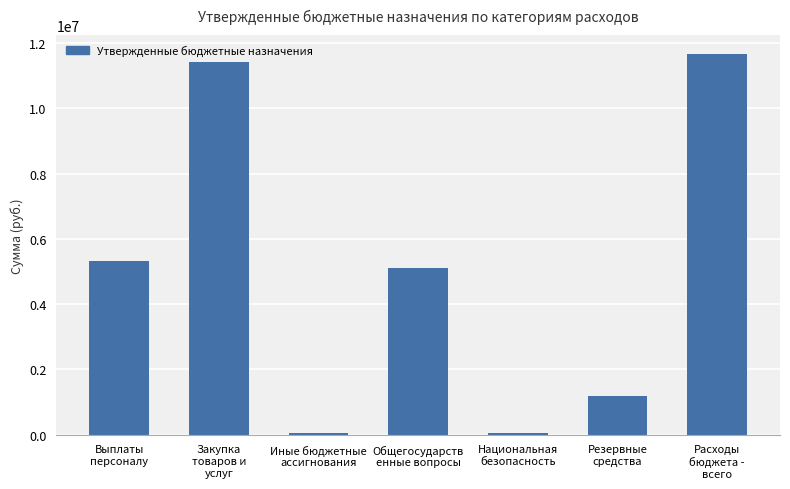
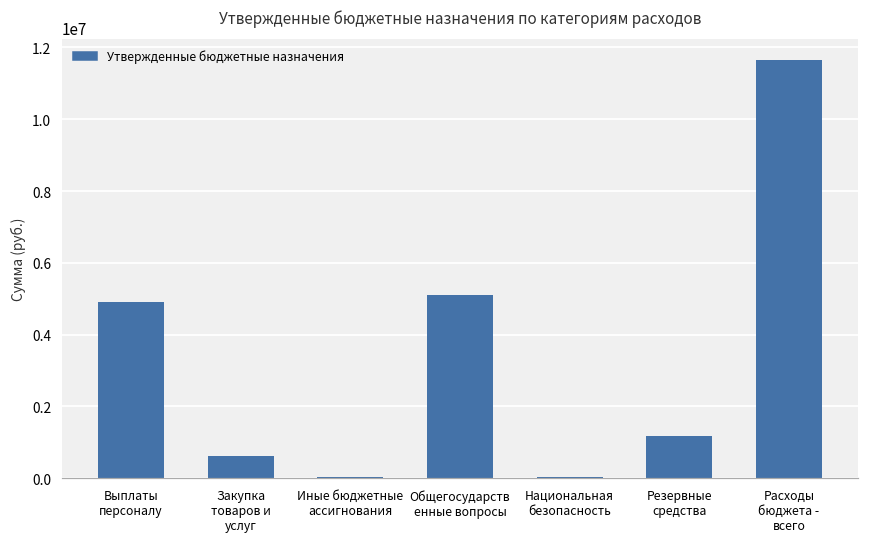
Выплаты персоналу: 5300000 -> 4900000
Закупка товаров и услуг: 11400000 -> 600000
